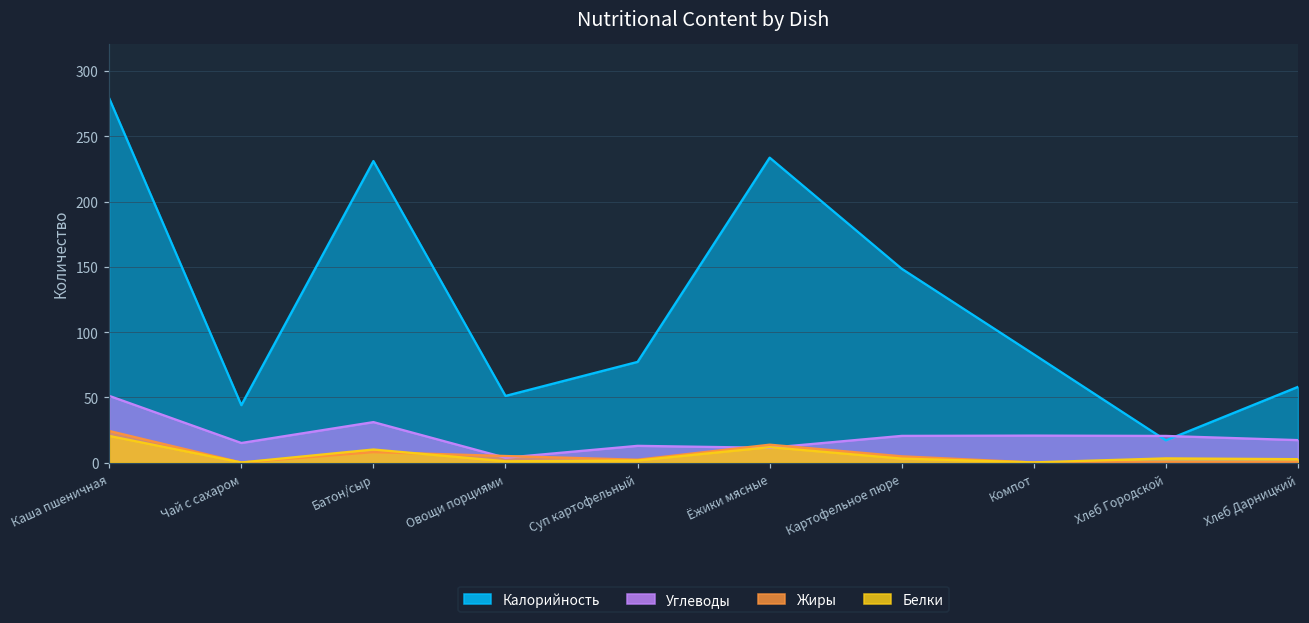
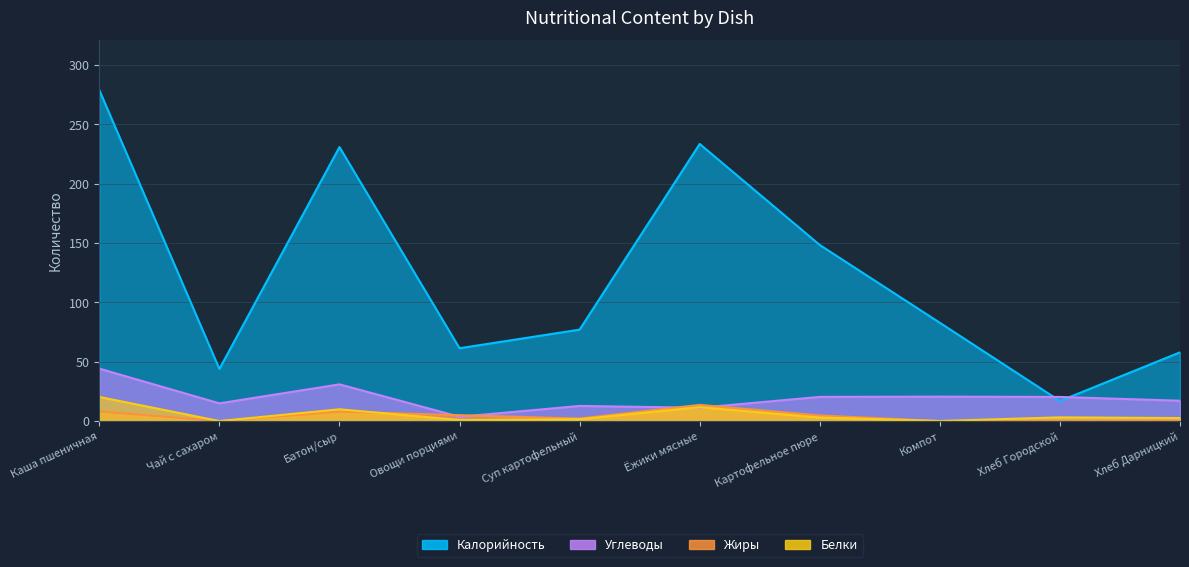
Углеводы, Каша пшеничная: 51 -> 44
Жиры, Каша пшеничная: 24 -> 8
Калорийность, Овощи порциями: 51 -> 61
